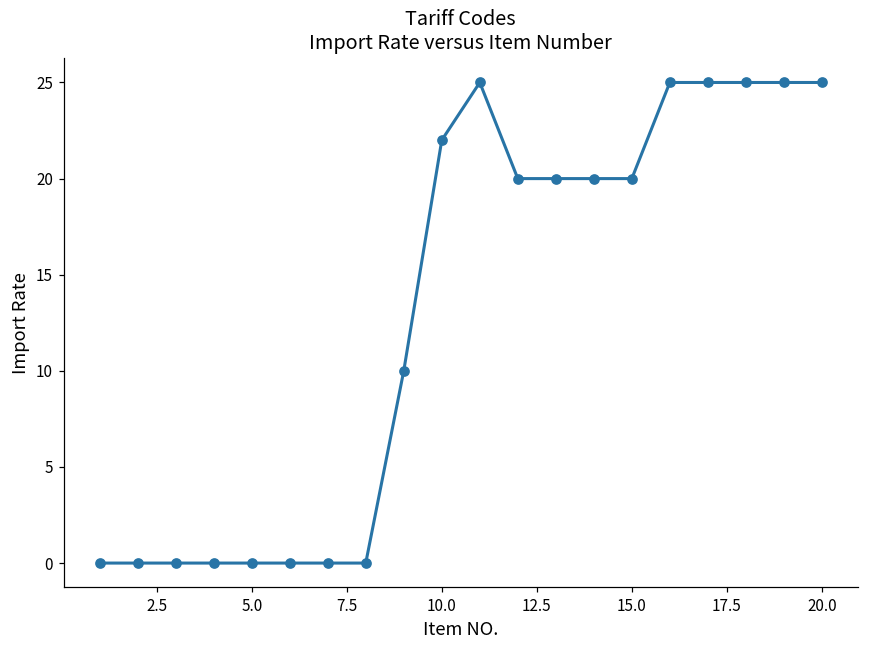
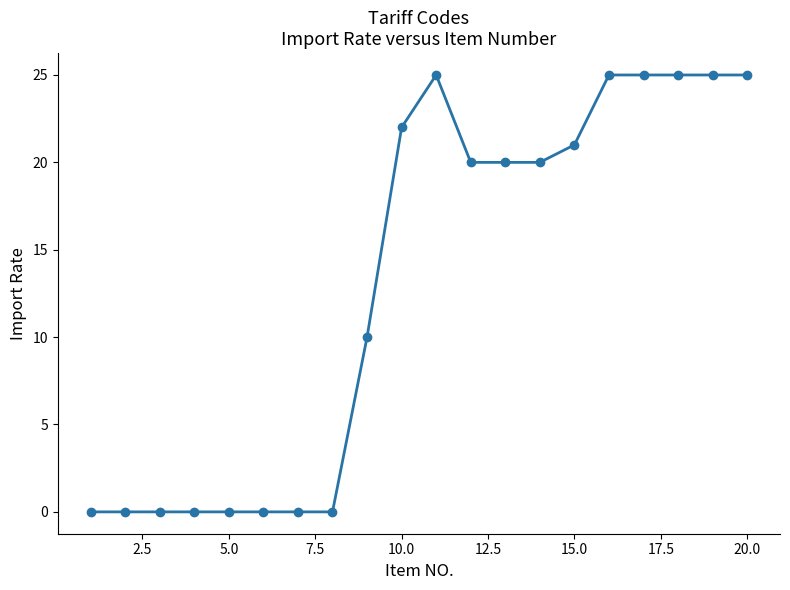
15.0: 20 -> 21
